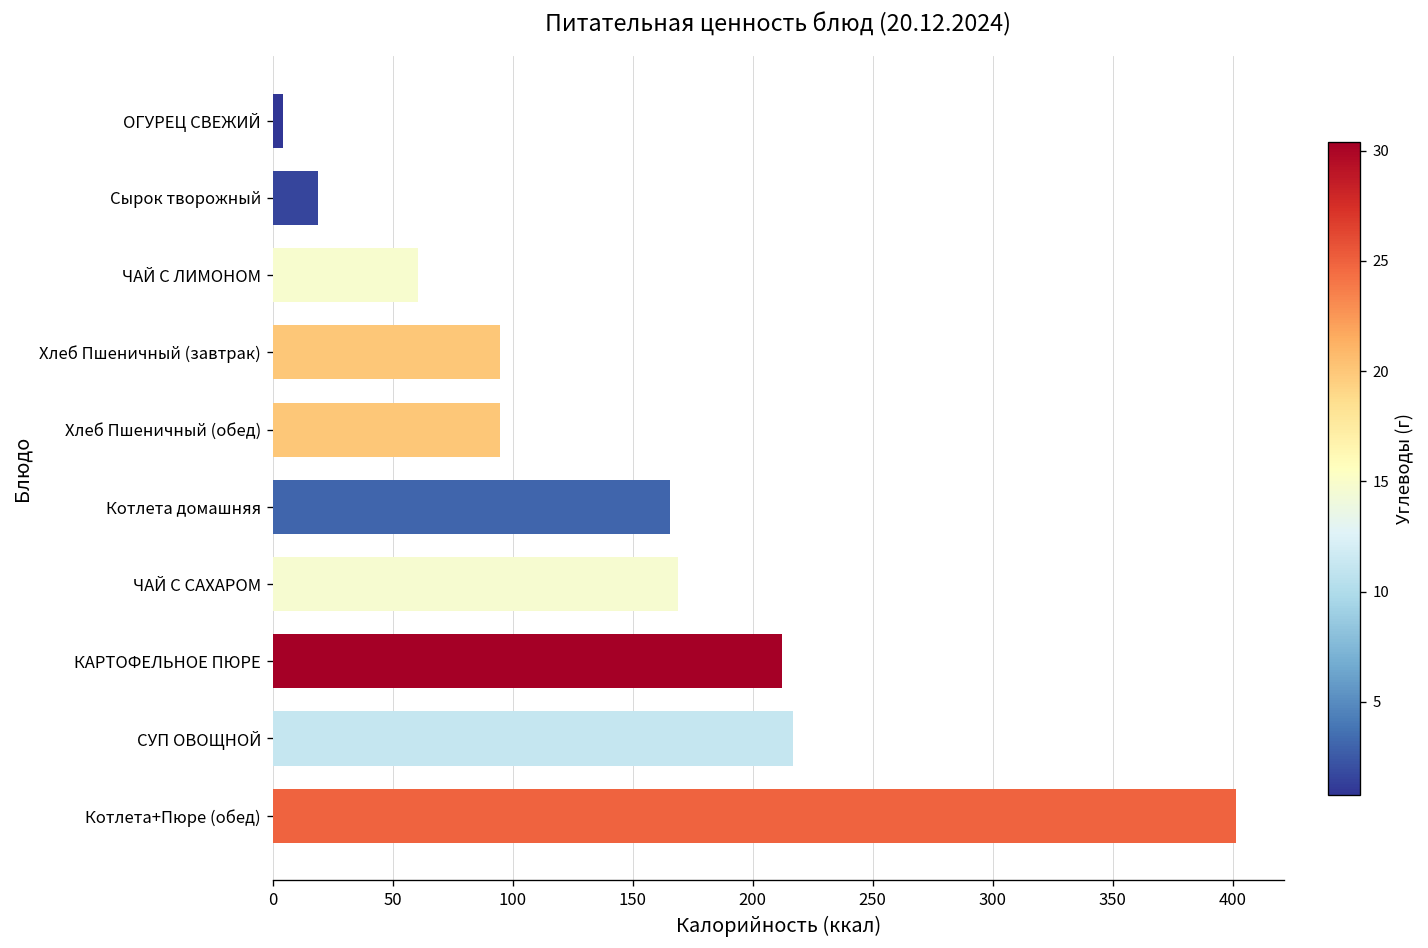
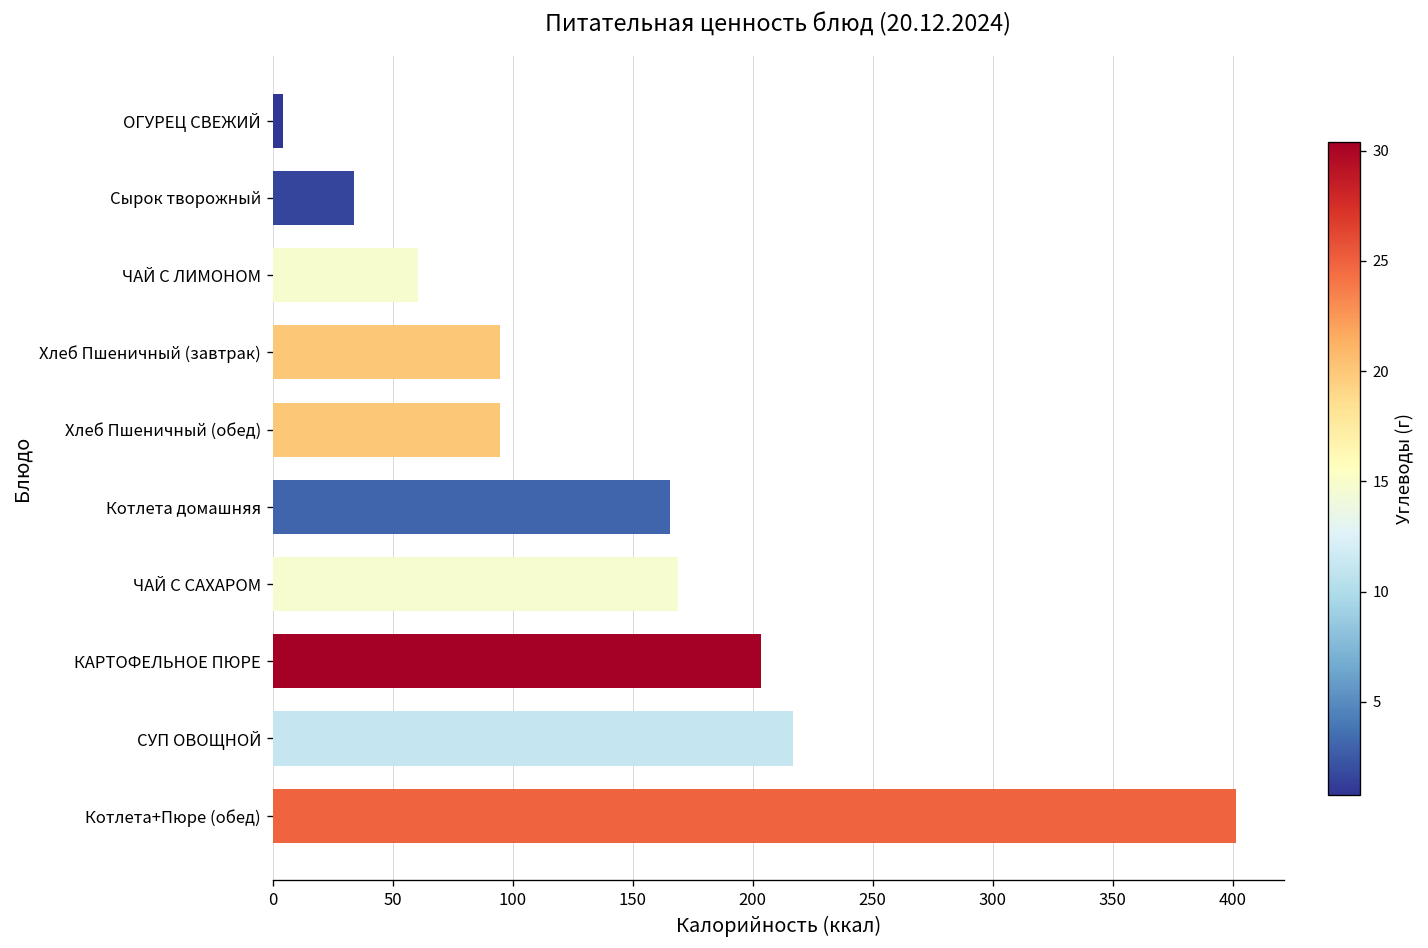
Сырок творожный: 19 -> 34
КАРТОФЕЛЬНОЕ ПЮРЕ: 212 -> 204
